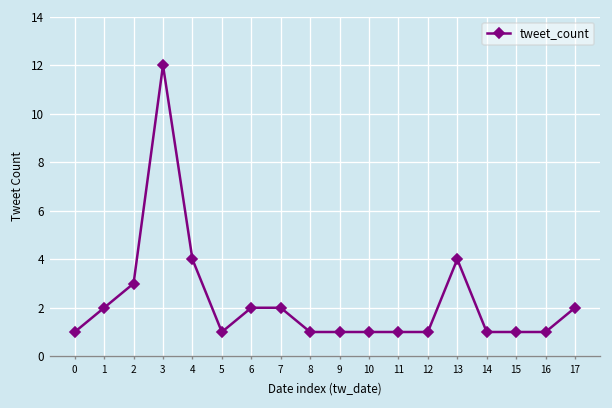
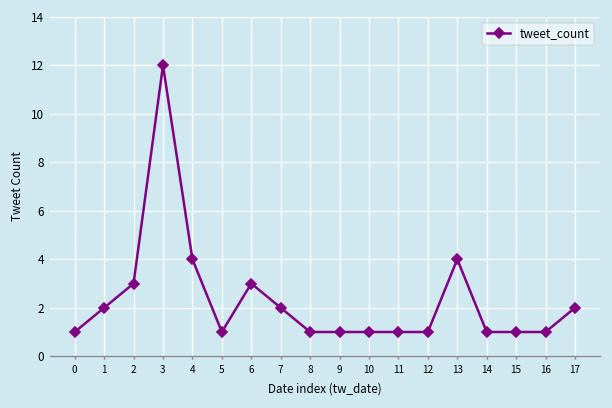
6: 2 -> 3
